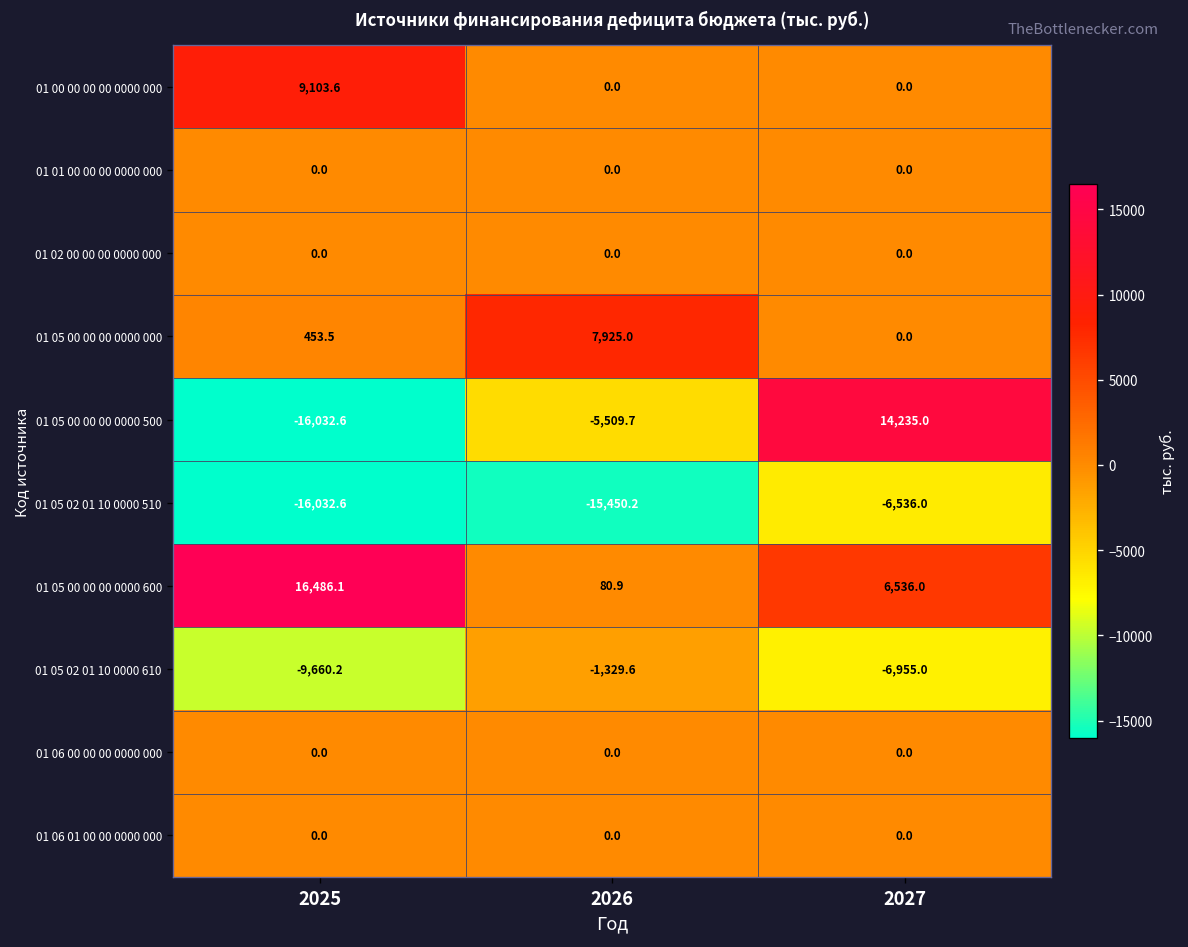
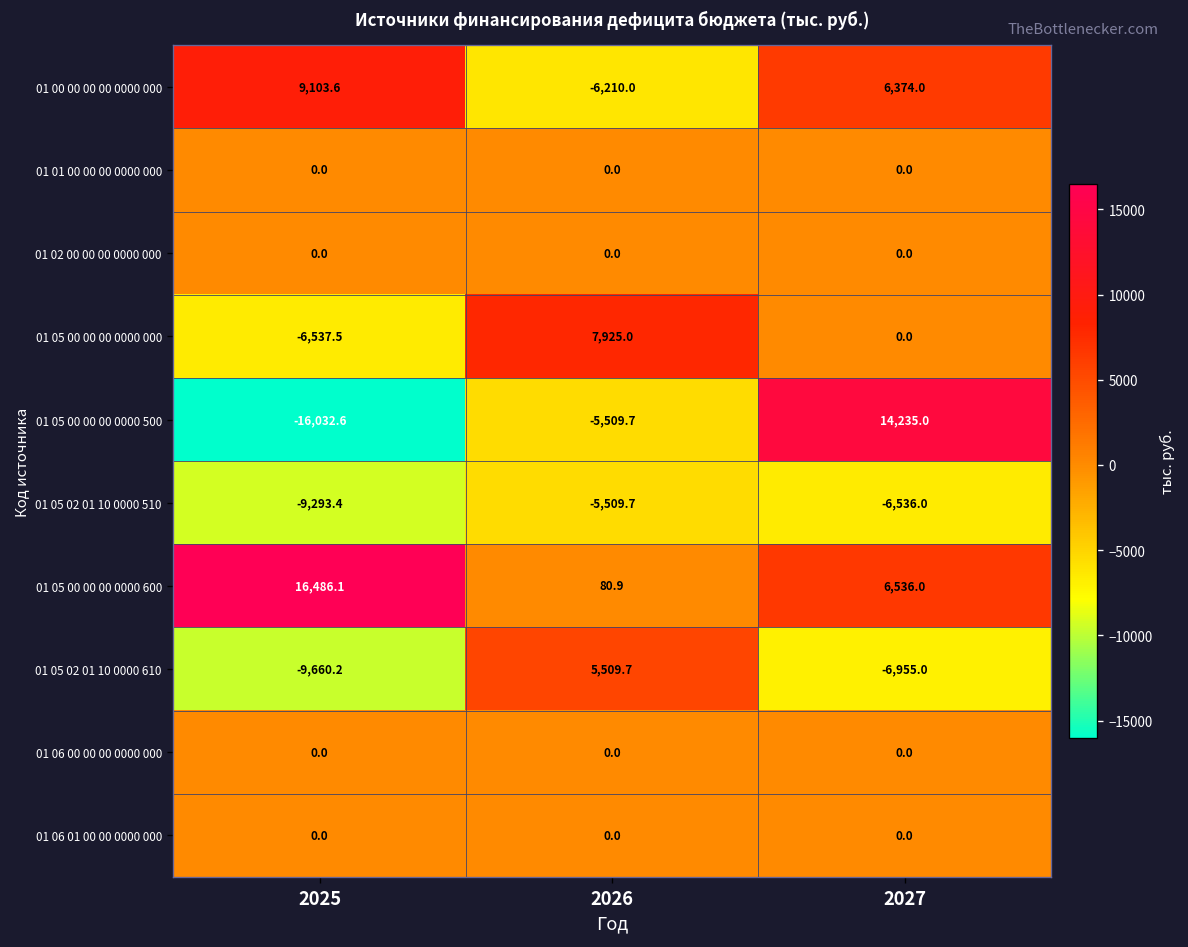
01 00 00 00 00 0000 000, 2026: 0.0 -> -6,210.0
01 00 00 00 00 0000 000, 2027: 0.0 -> 6,374.0
01 05 00 00 00 0000 000, 2025: 453.5 -> -6,537.5
01 05 02 01 10 0000 510, 2025: -16,032.6 -> -9,293.4
01 05 02 01 10 0000 510, 2026: -15,450.2 -> -5,509.7
01 05 02 01 10 0000 610, 2026: -1,329.6 -> 5,509.7
